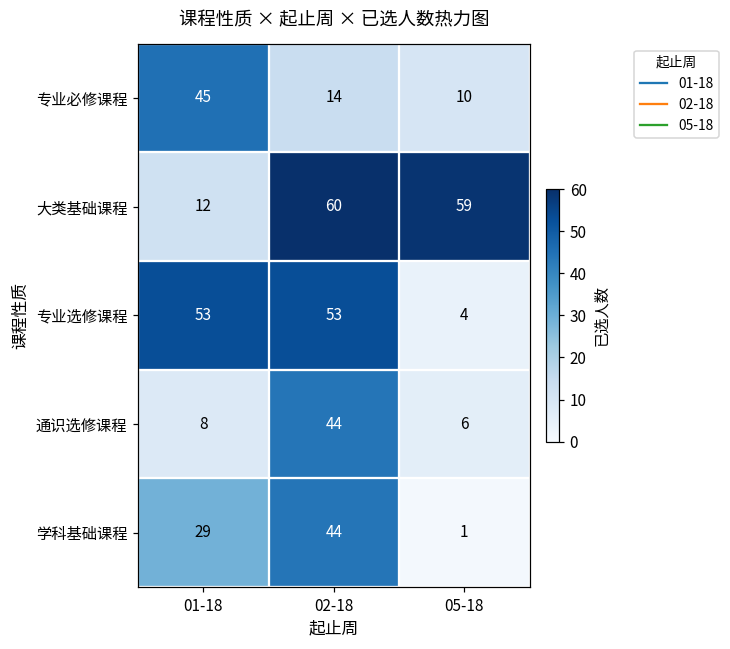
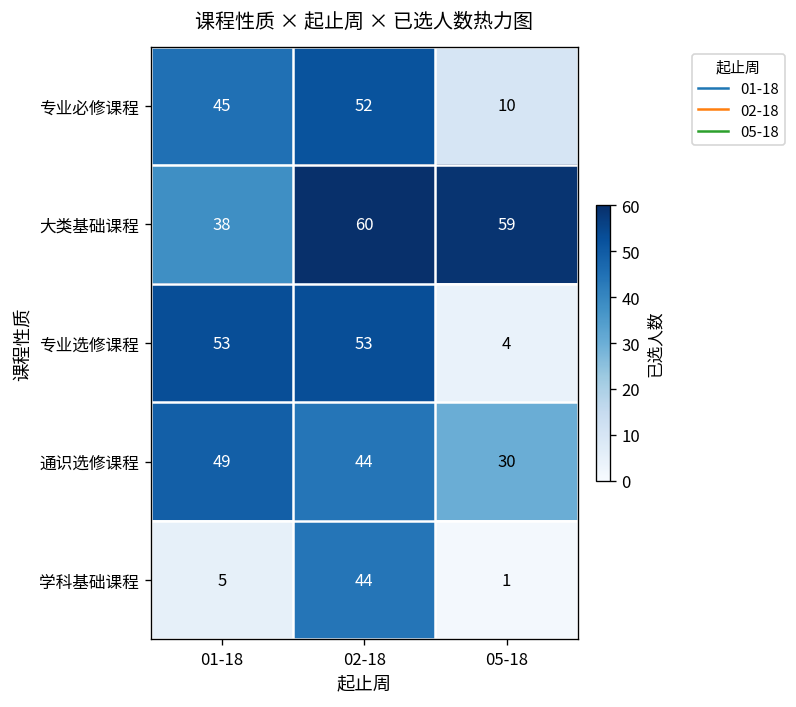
专业必修课程, 02-18: 14 -> 52
大类基础课程, 01-18: 12 -> 38
通识选修课程, 01-18: 8 -> 49
通识选修课程, 05-18: 6 -> 30
学科基础课程, 01-18: 29 -> 5
